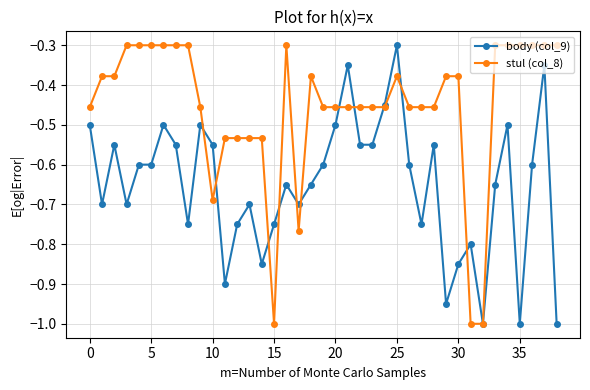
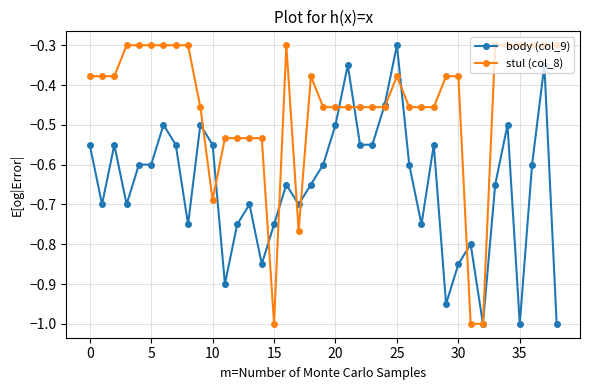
body (col_9), 0: -0.50 -> -0.55
stul (col_8), 0: -0.46 -> -0.38
